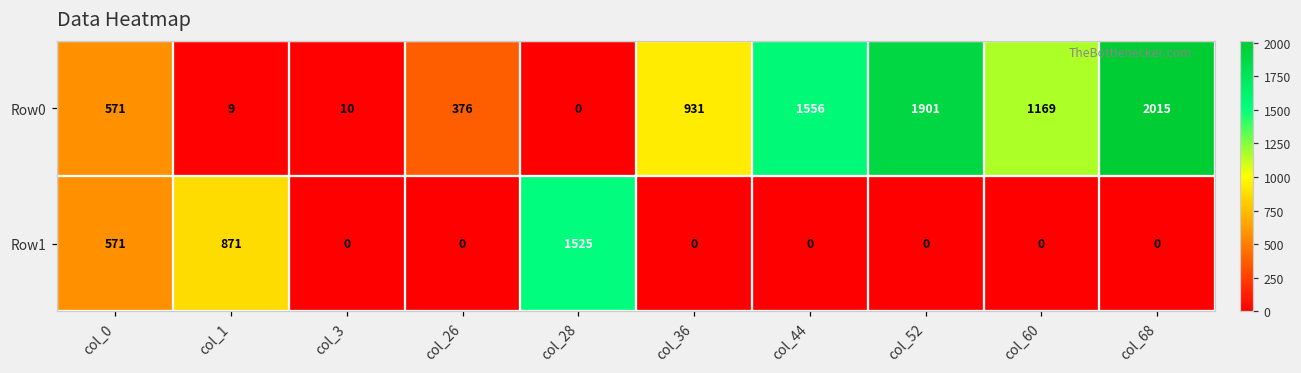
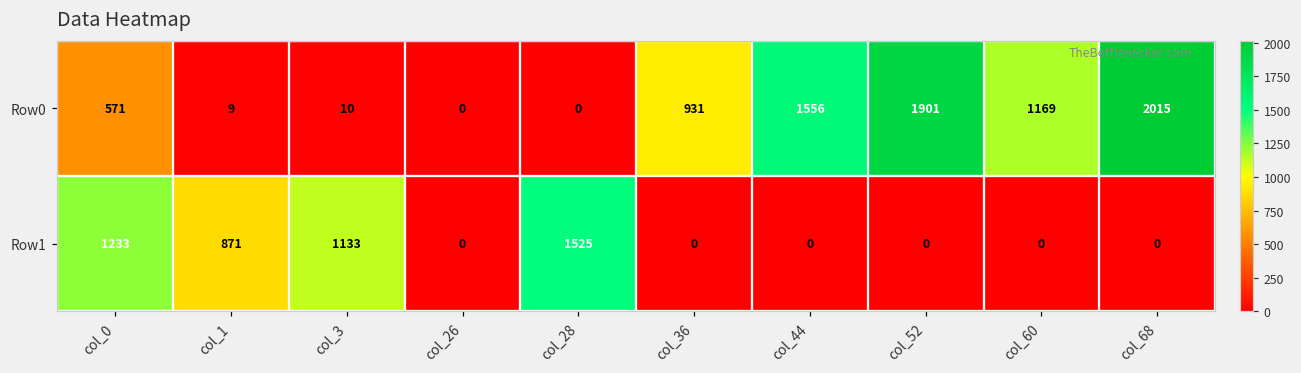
Row0, col_26: 376 -> 0
Row1, col_0: 571 -> 1233
Row1, col_3: 0 -> 1133
